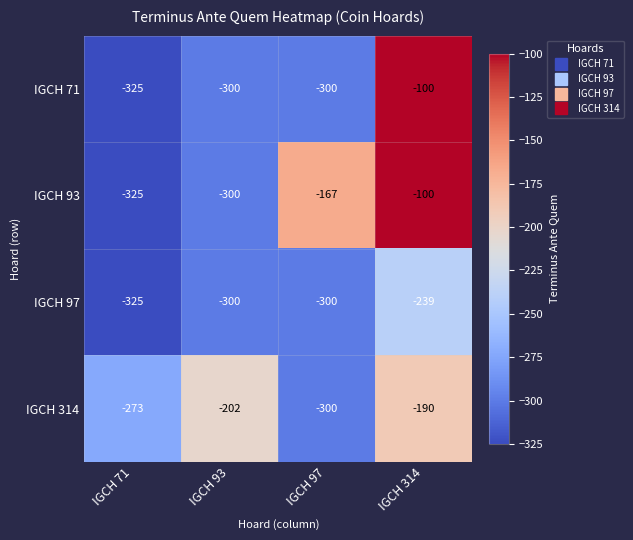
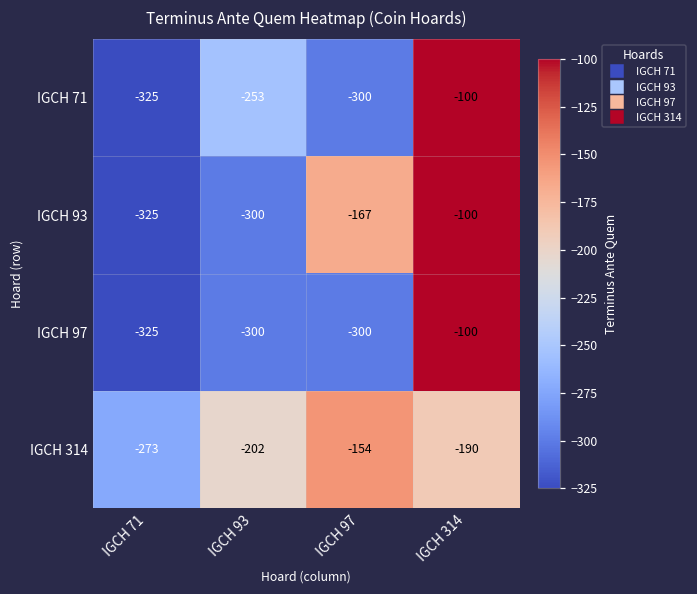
IGCH 71, IGCH 93: -300 -> -253
IGCH 97, IGCH 314: -239 -> -100
IGCH 314, IGCH 97: -300 -> -154
